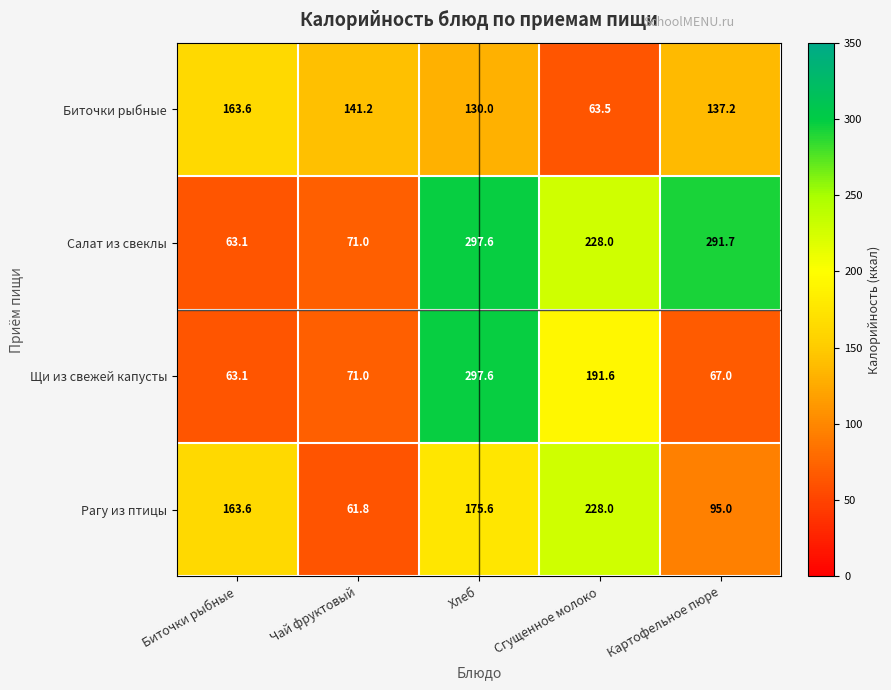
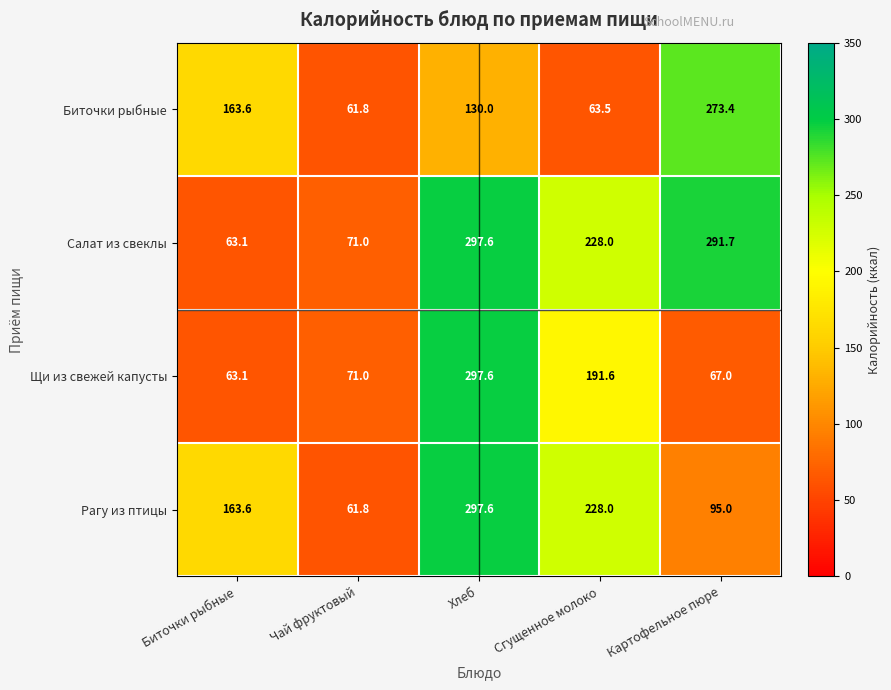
Биточки рыбные, Чай фруктовый: 141.2 -> 61.8
Биточки рыбные, Картофельное пюре: 137.2 -> 273.4
Рагу из птицы, Хлеб: 175.6 -> 297.6
